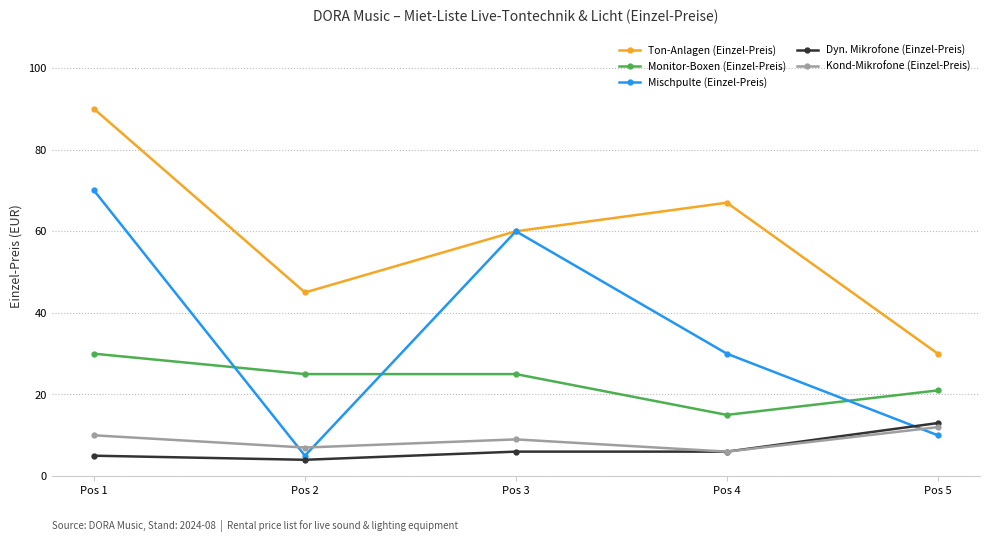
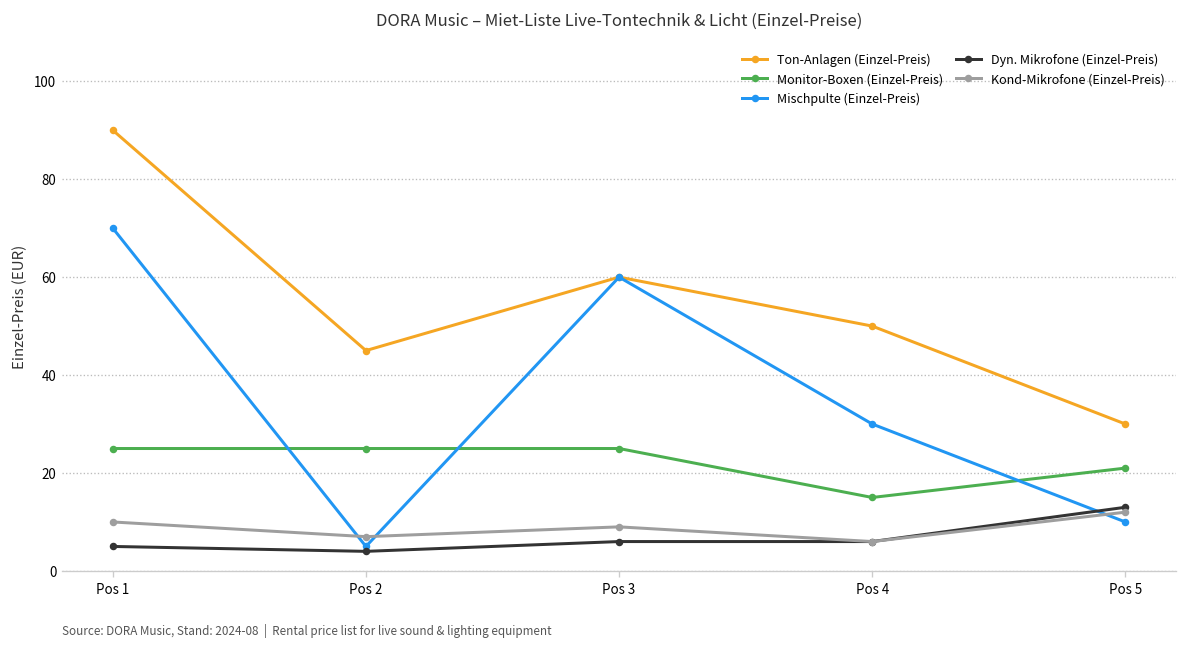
Monitor-Boxen (Einzel-Preis), Pos 1: 30 -> 25
Ton-Anlagen (Einzel-Preis), Pos 4: 67 -> 50
